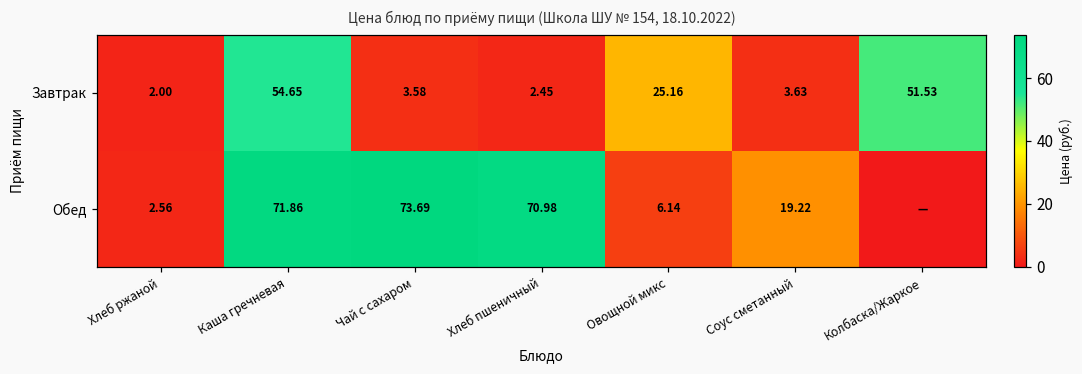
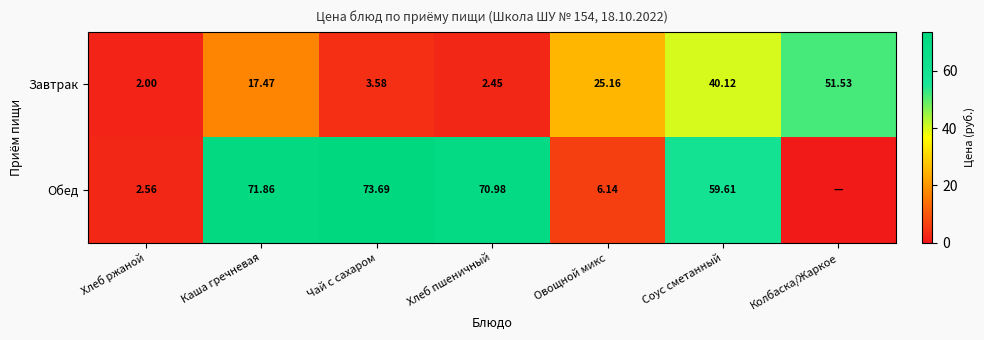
Завтрак, Каша гречневая: 54.65 -> 17.47
Завтрак, Соус сметанный: 3.63 -> 40.12
Обед, Соус сметанный: 19.22 -> 59.61
